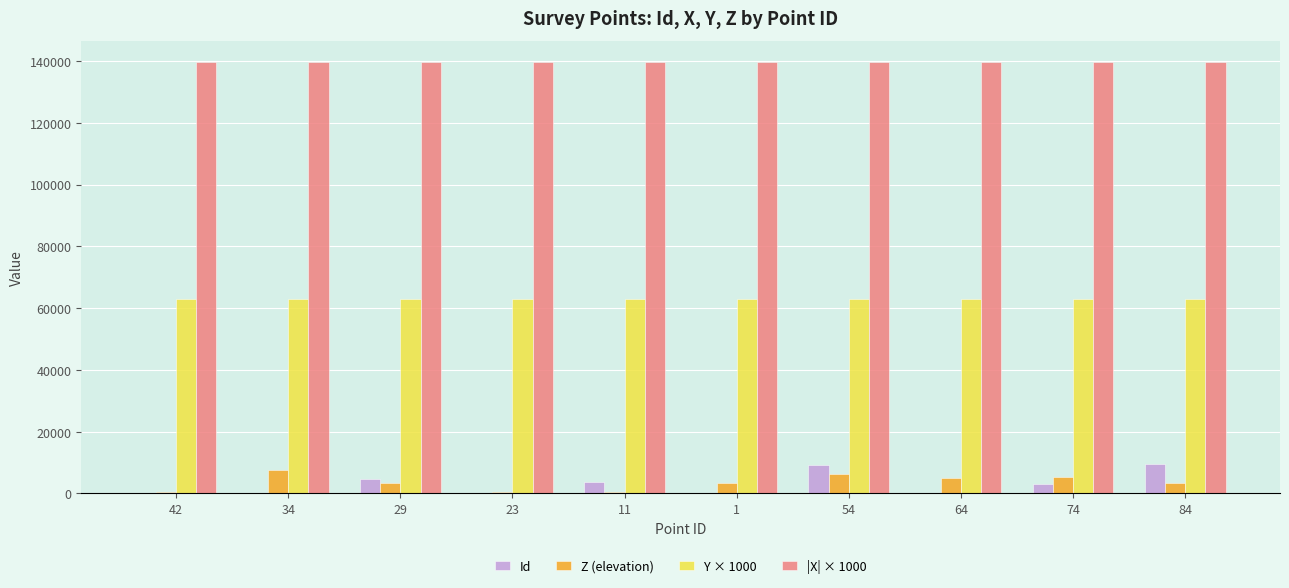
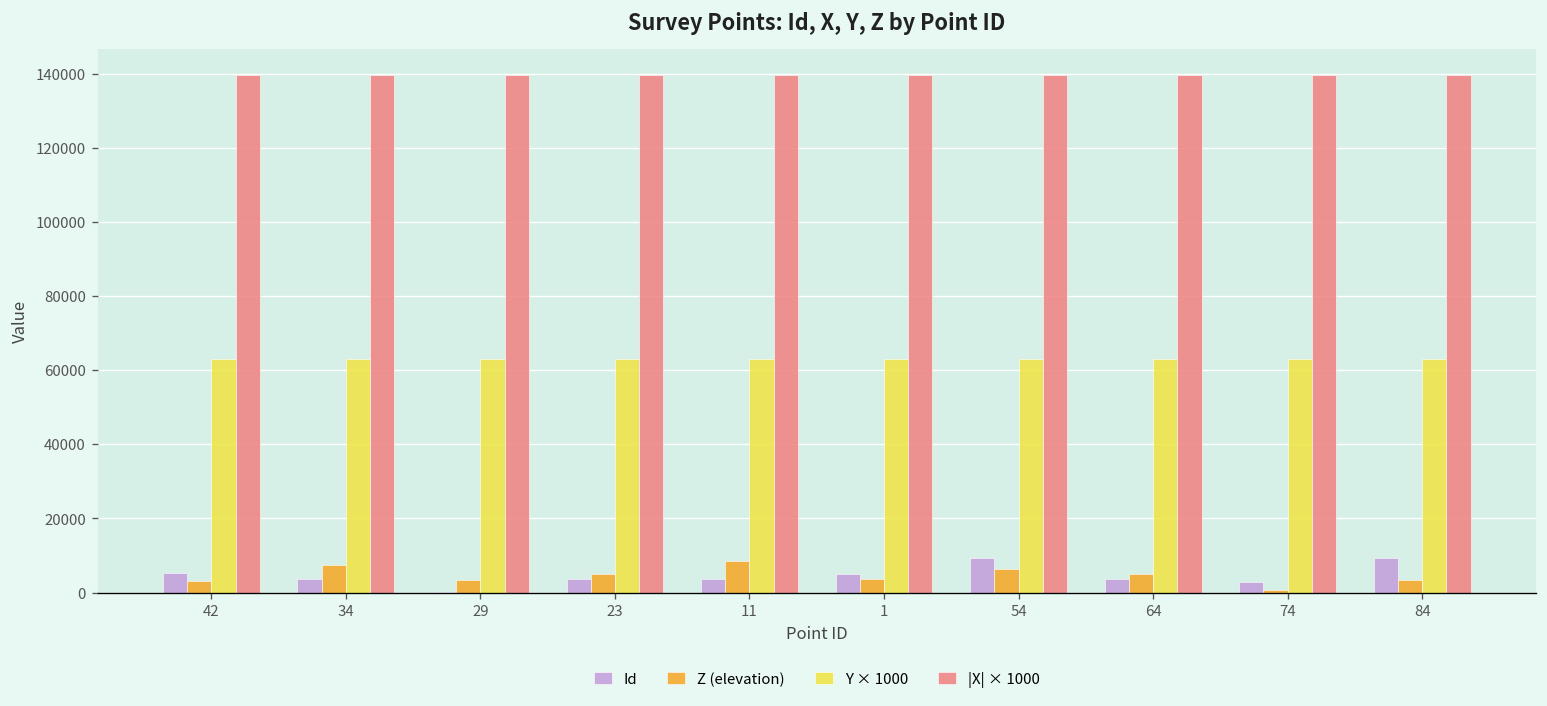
Id, 42: 0 -> 5000
Z (elevation), 42: 1000 -> 3000
Id, 34: 0 -> 4000
Id, 29: 5000 -> 0
Id, 23: 0 -> 4000
Z (elevation), 23: 1000 -> 5000
Z (elevation), 11: 1000 -> 8000
Id, 1: 0 -> 5000
Id, 64: 0 -> 4000
Z (elevation), 74: 5000 -> 1000
